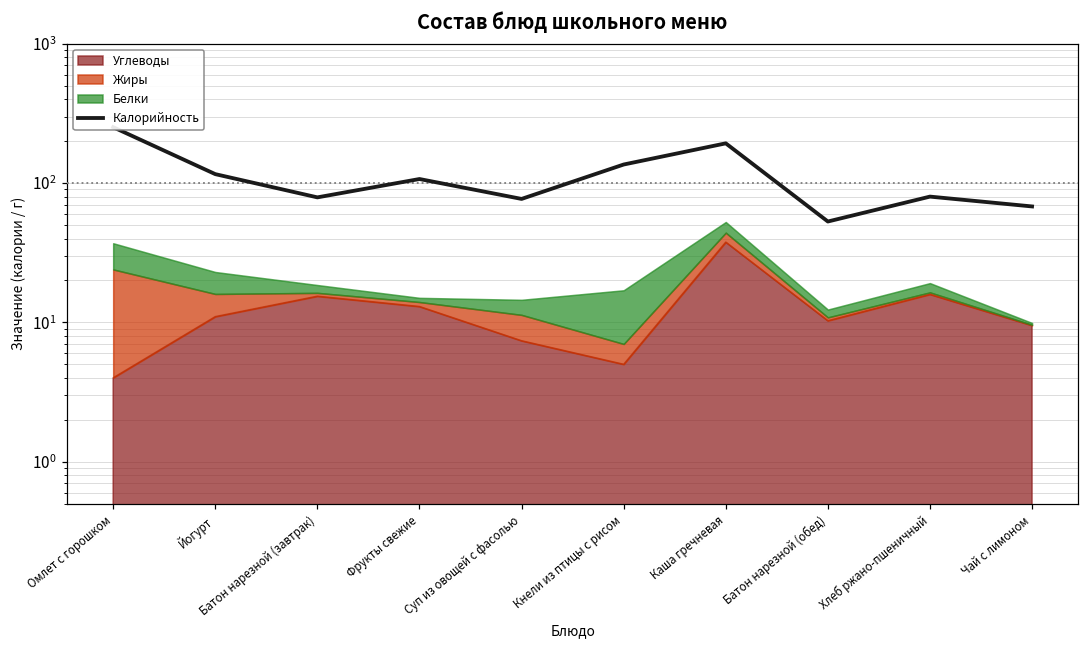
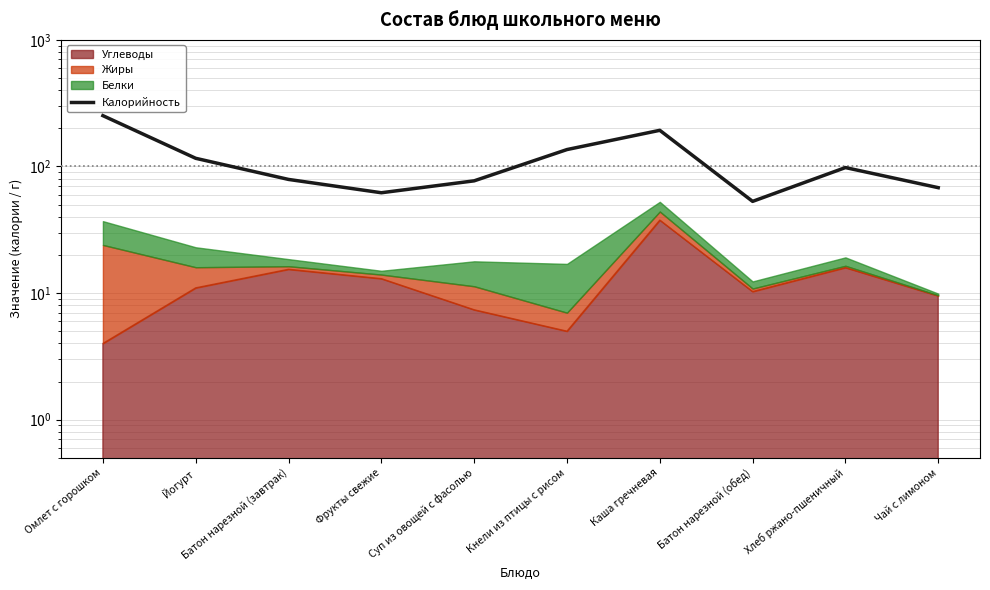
Калорийность, Фрукты свежие: 110 -> 60
Белки, Суп из овощей с фасолью: 3.2 -> 7
Калорийность, Хлеб ржано-пшеничный: 80 -> 100
